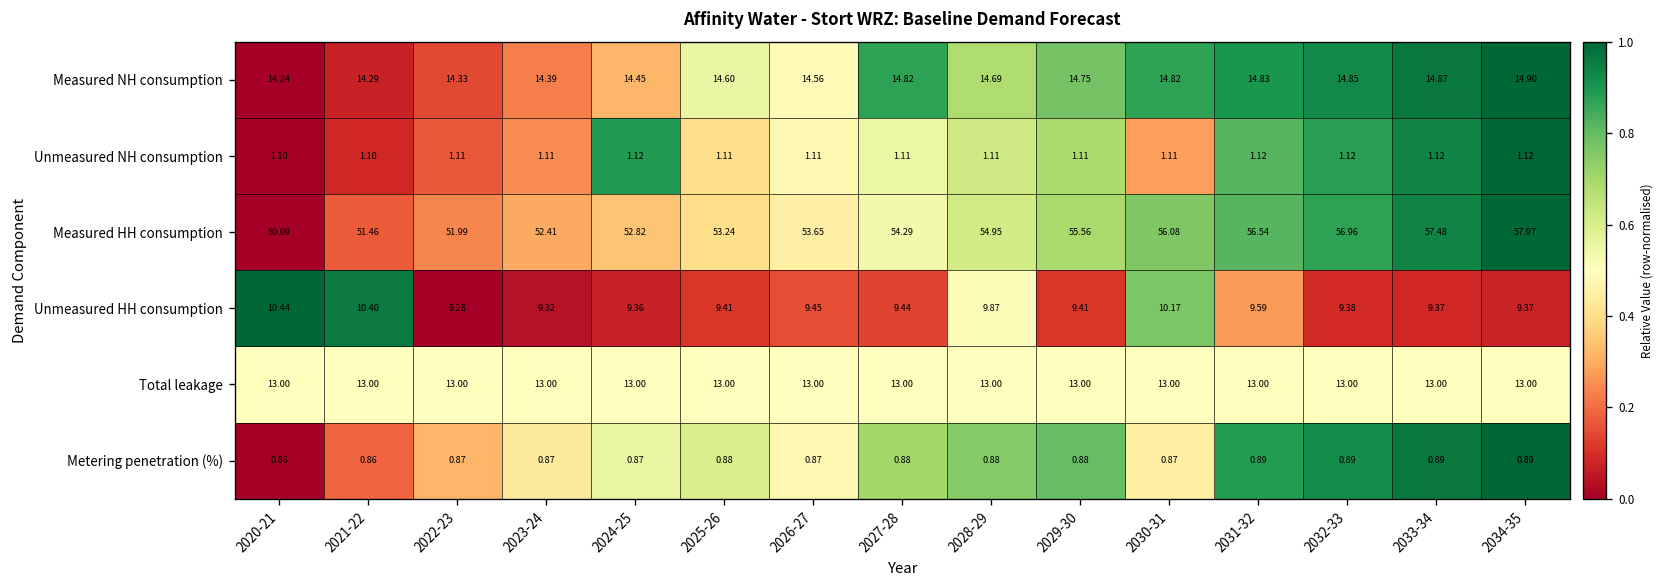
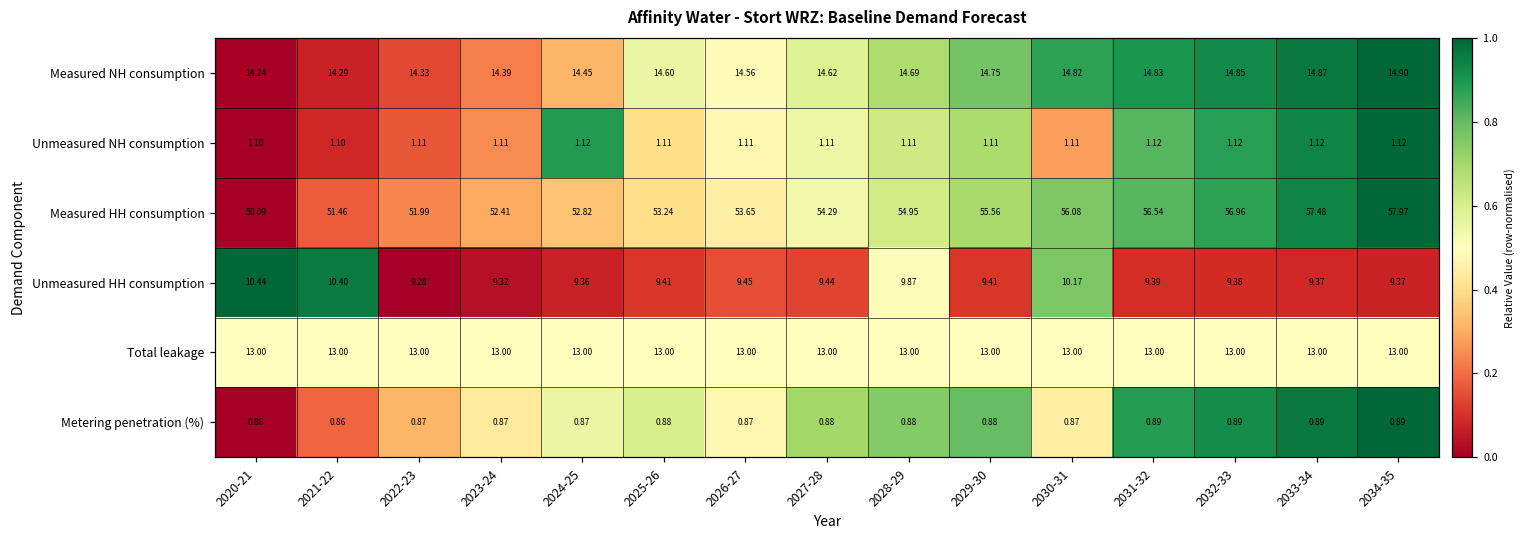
Measured NH consumption, 2027-28: 14.82 -> 14.62
Unmeasured HH consumption, 2031-32: 9.59 -> 9.39
